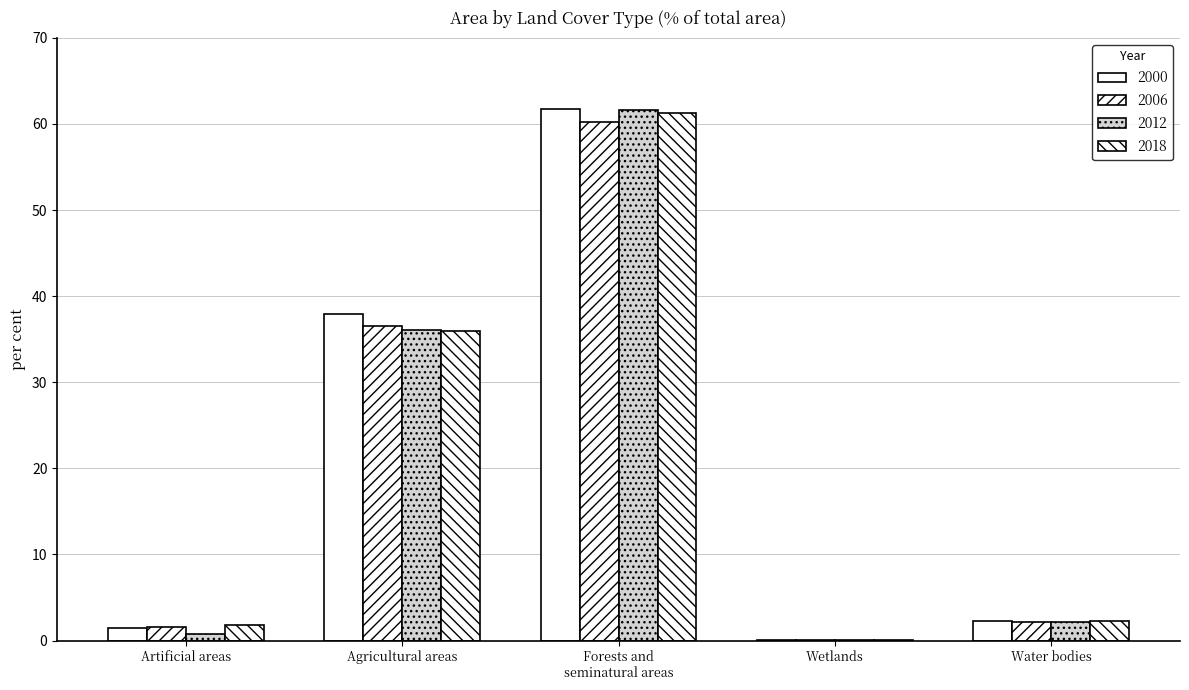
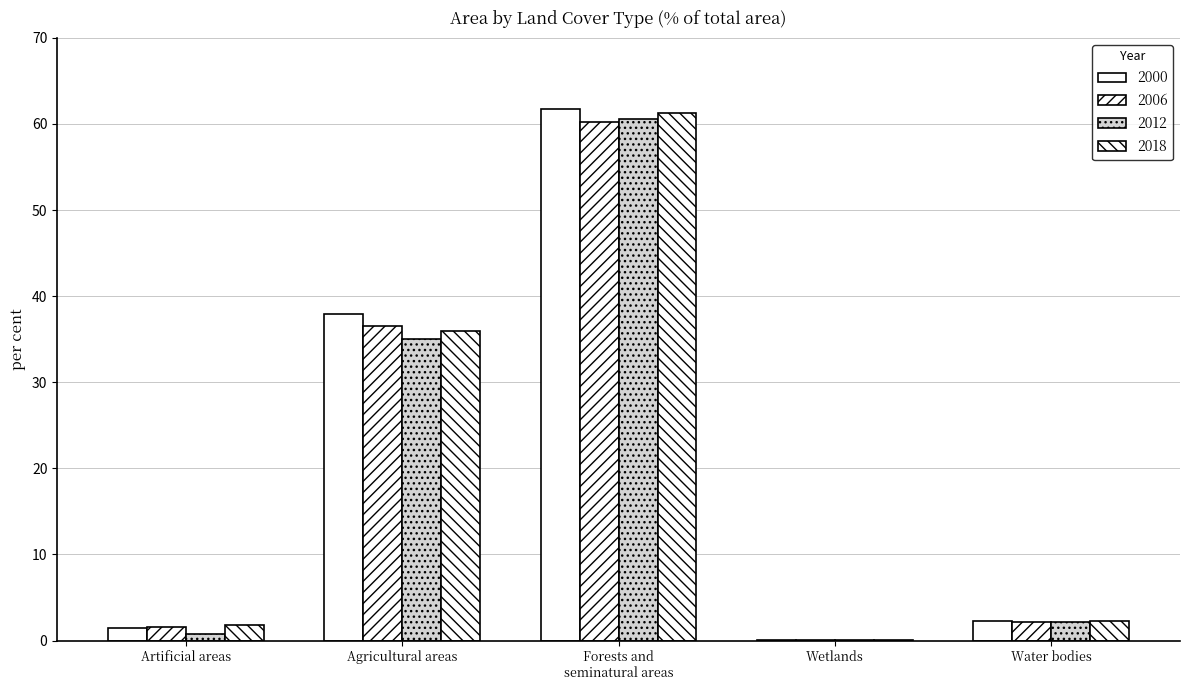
2012, Agricultural areas: 36 -> 35
2012, Forests and seminatural areas: 62 -> 61
